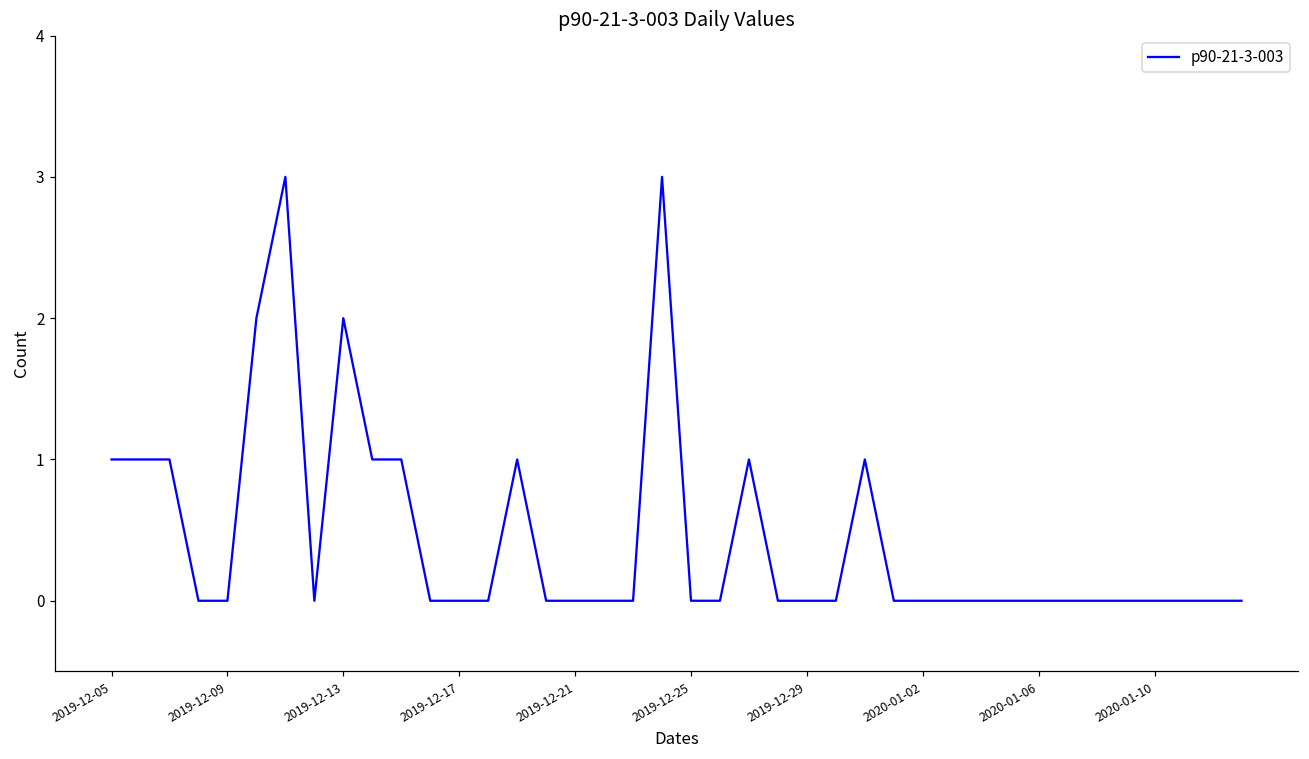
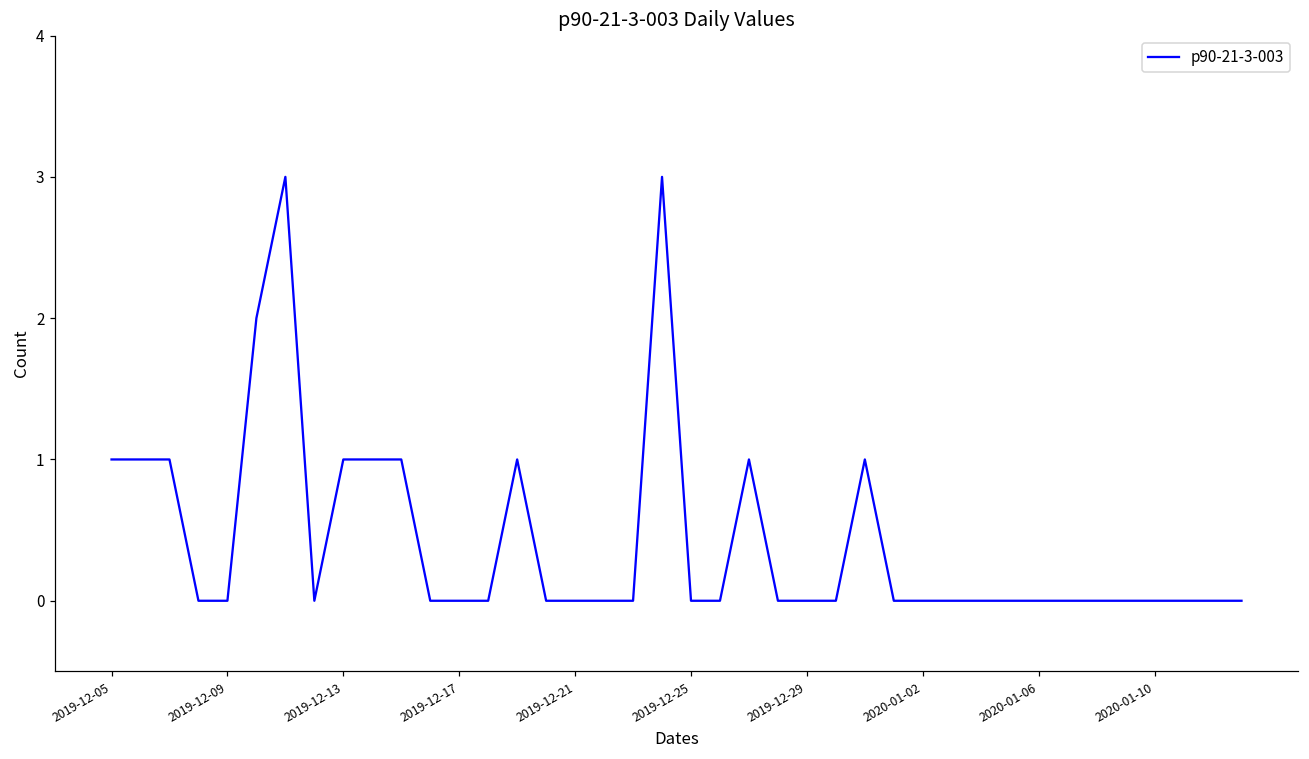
2019-12-13: 2 -> 1
